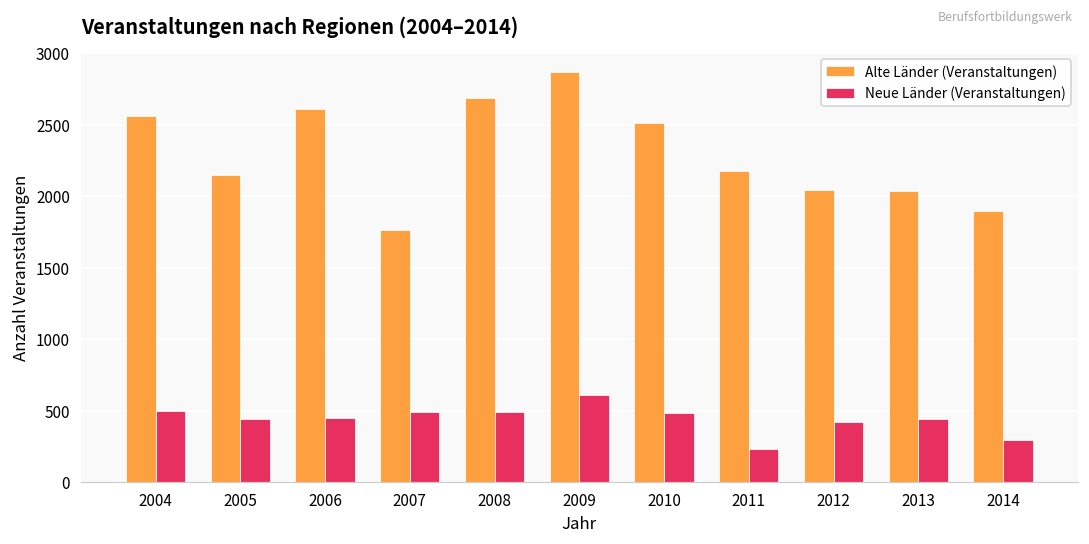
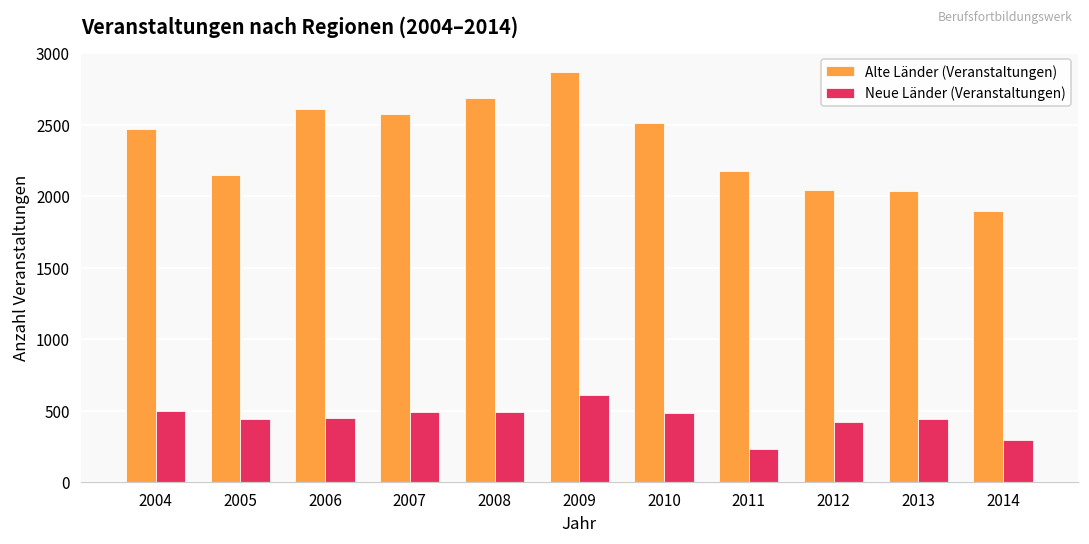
Alte Länder (Veranstaltungen), 2004: 2560 -> 2470
Alte Länder (Veranstaltungen), 2007: 1760 -> 2580
